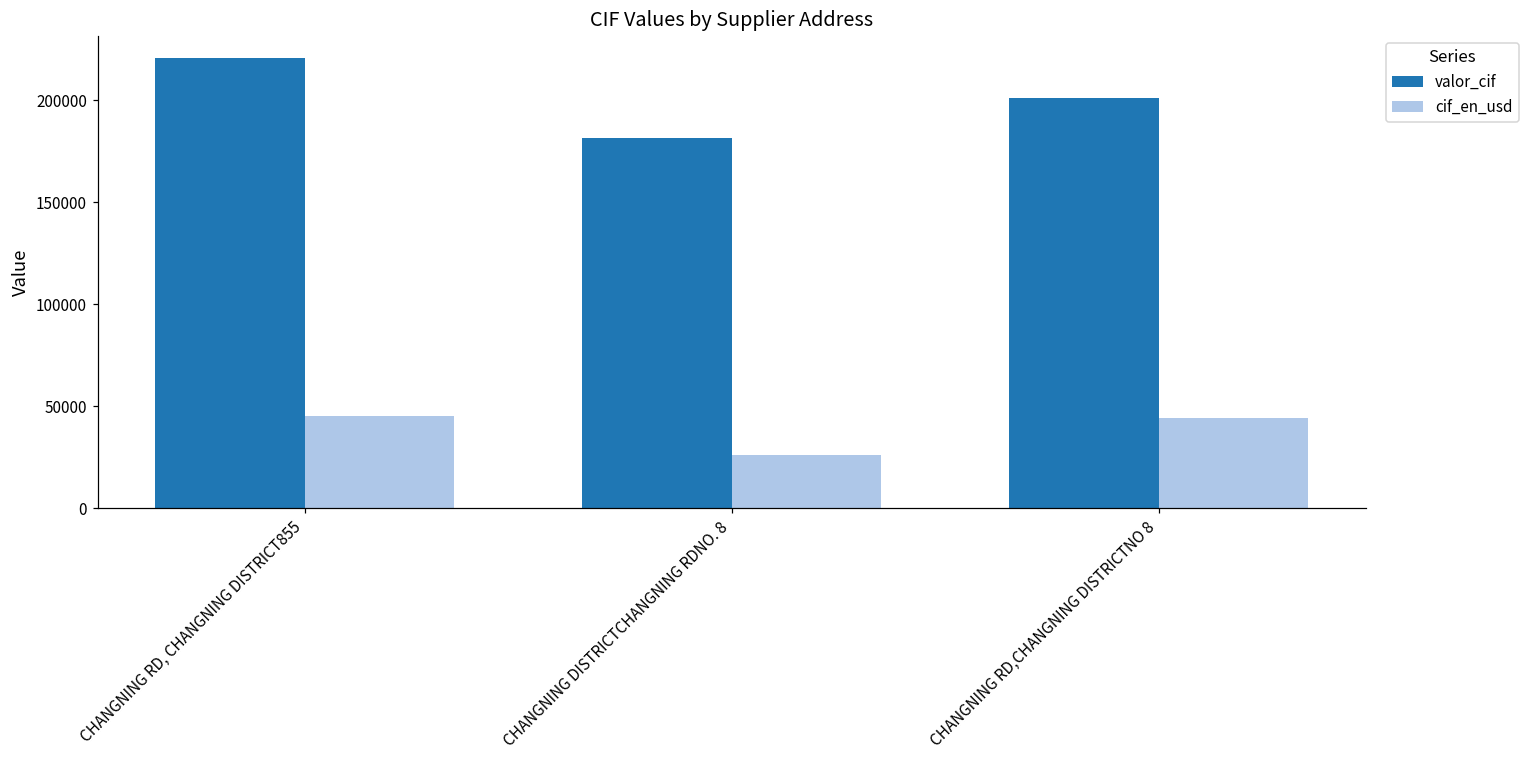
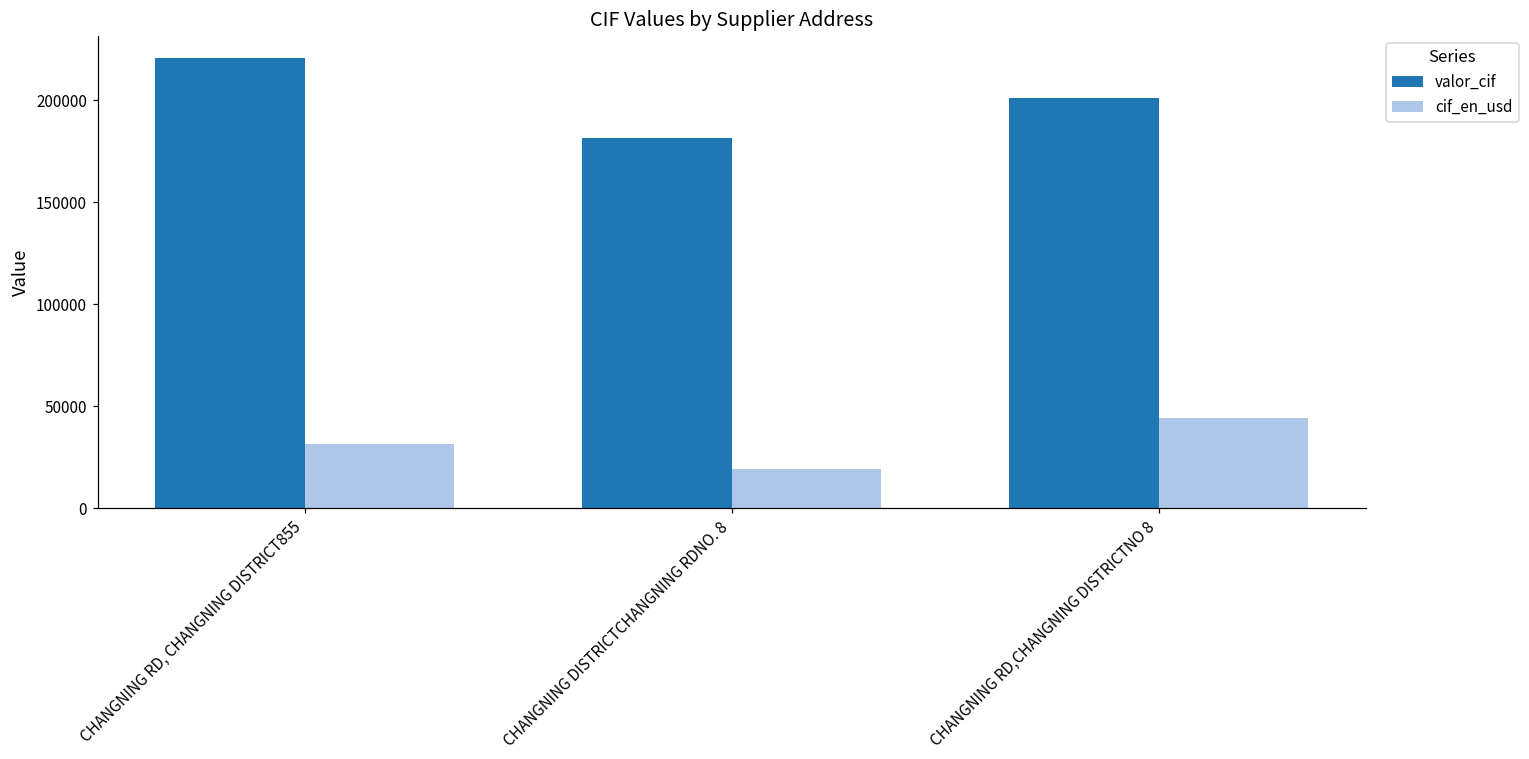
cif_en_usd, CHANGNING RD, CHANGNING DISTRICT855: 45000 -> 32000
cif_en_usd, CHANGNING DISTRICTCHANGNING RDNO. 8: 26000 -> 19000
